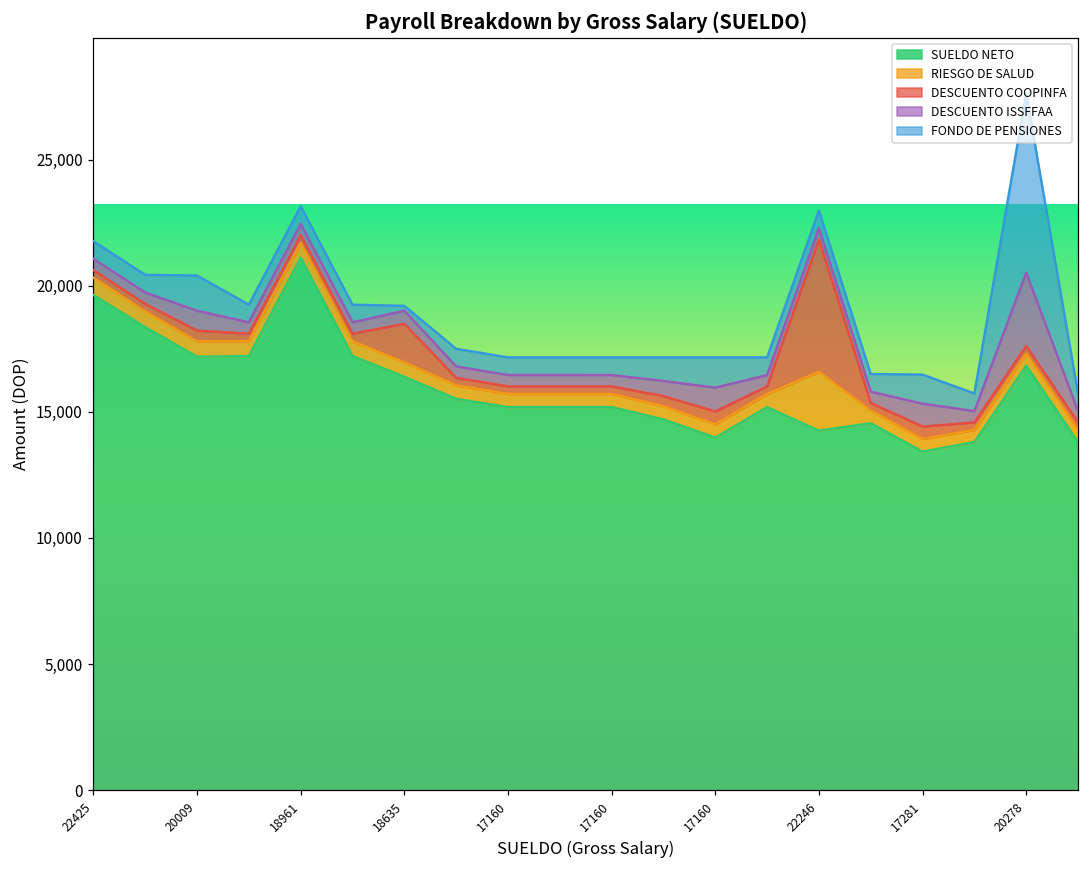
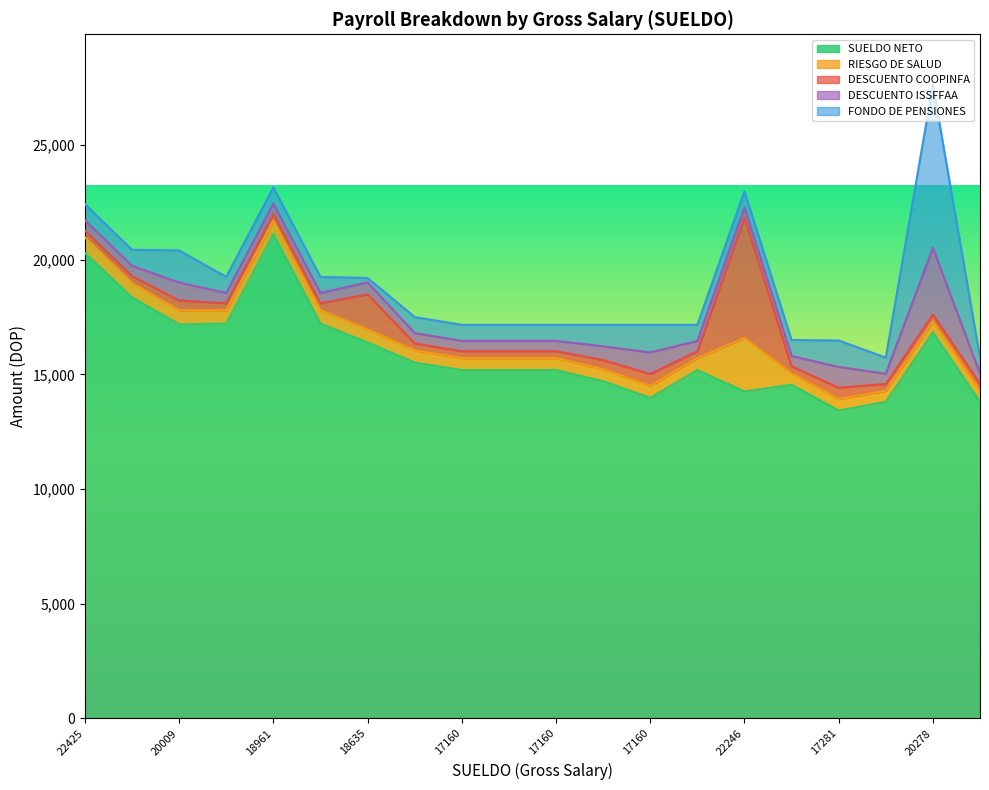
SUELDO NETO, 22425: 19,600 -> 20,300
